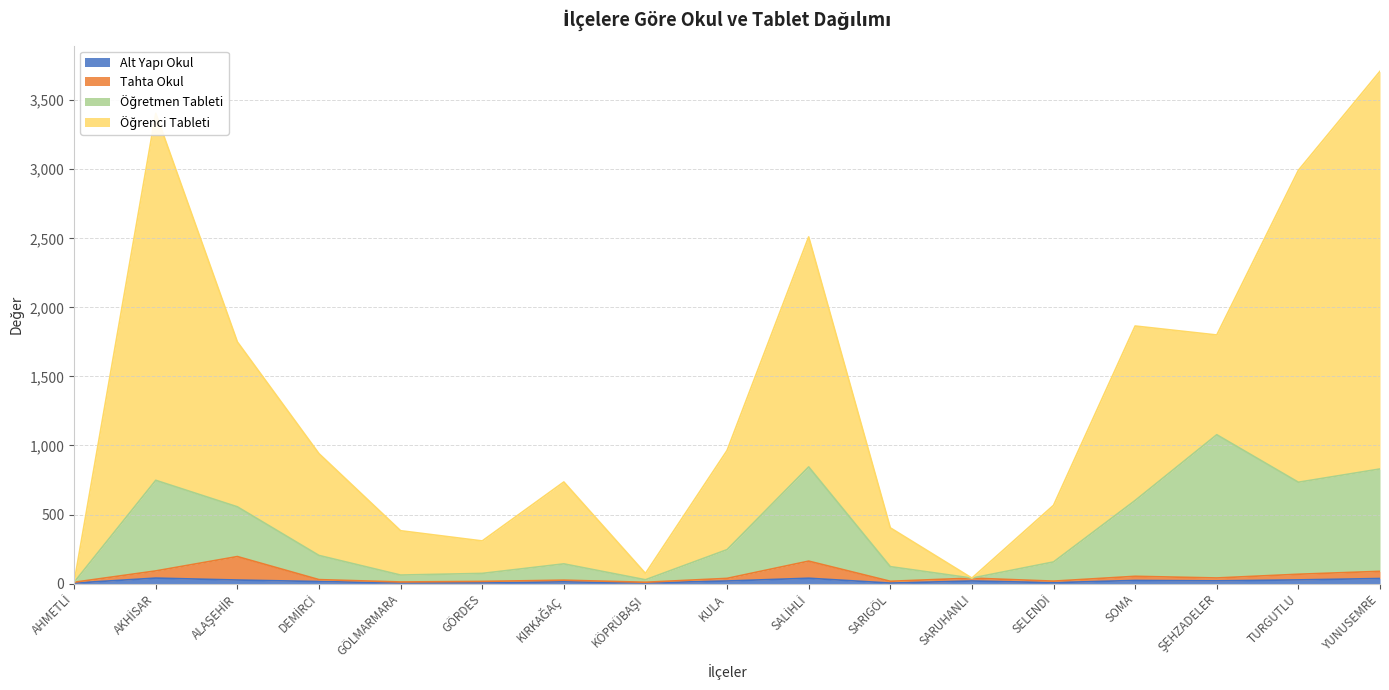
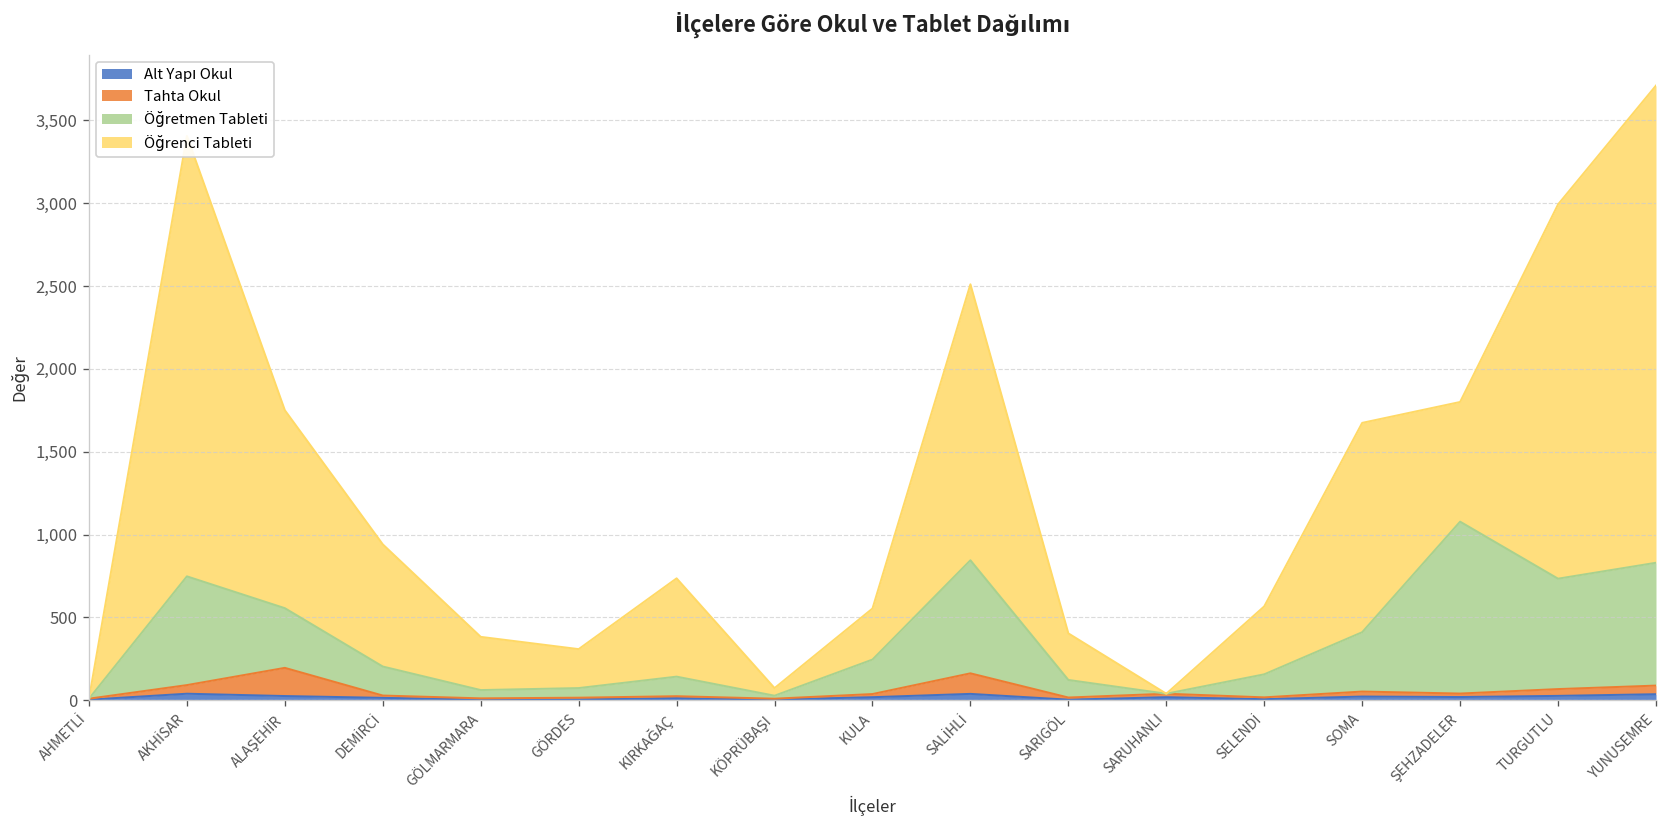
Öğrenci Tableti, KULA: 720 -> 310
Öğretmen Tableti, SOMA: 550 -> 360
